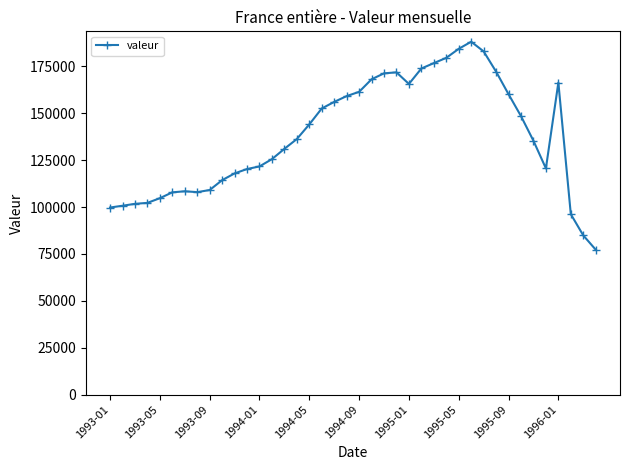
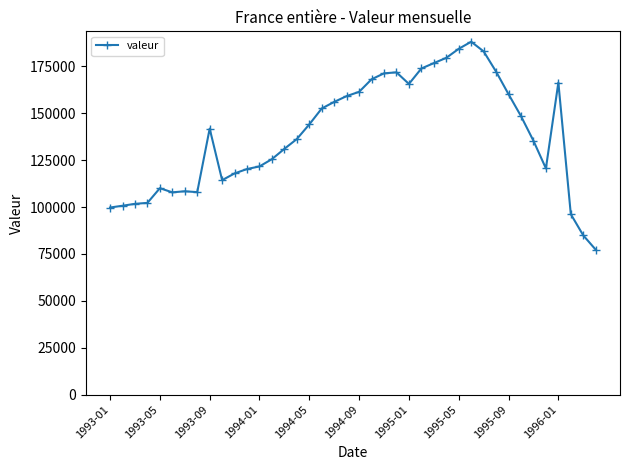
1993-05: 105000 -> 110000
1993-09: 109000 -> 142000
